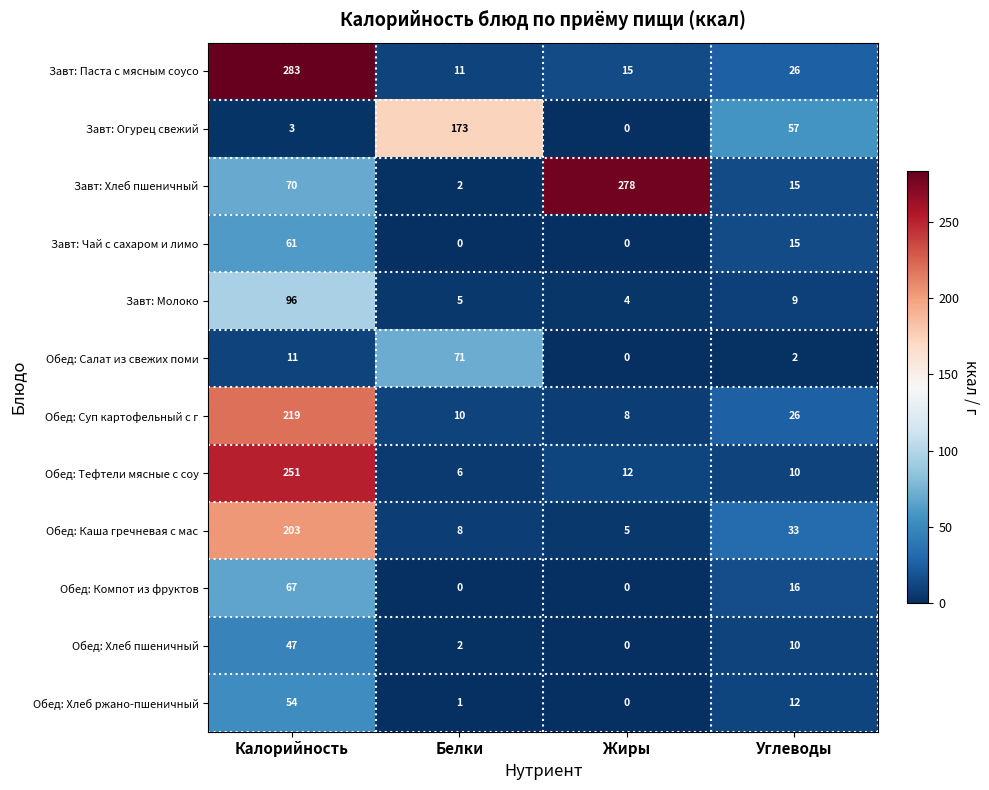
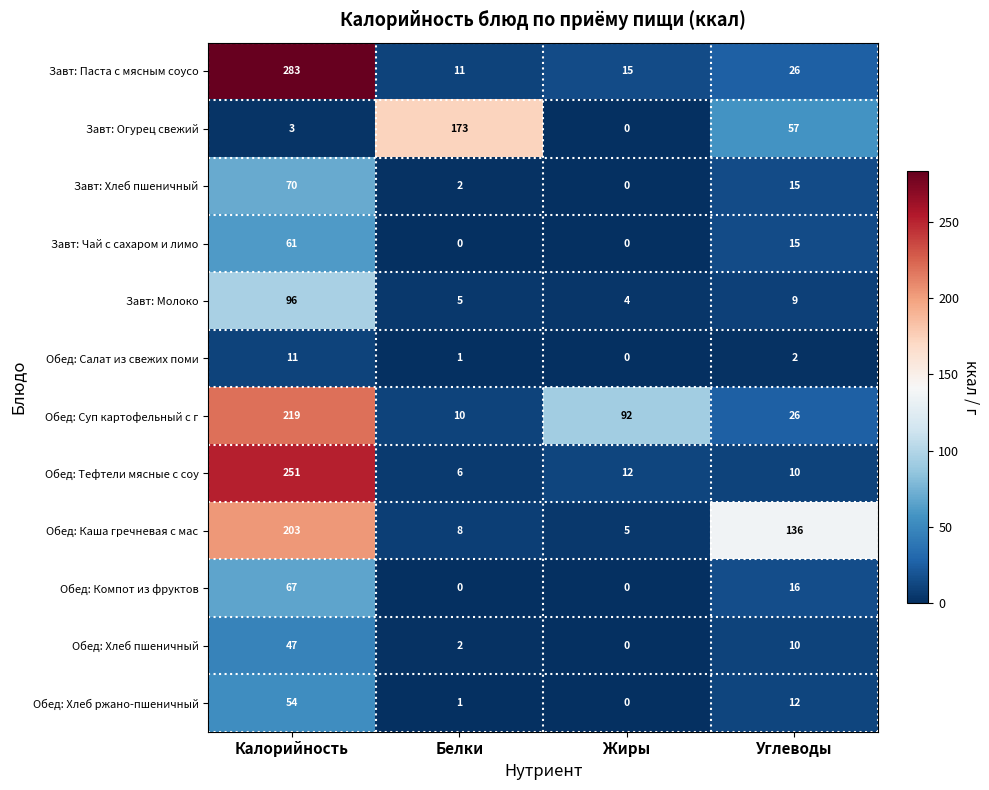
Завт: Хлеб пшеничный, Жиры: 278 -> 0
Обед: Салат из свежих поми, Белки: 71 -> 1
Обед: Суп картофельный с г, Жиры: 8 -> 92
Обед: Каша гречневая с мас, Углеводы: 33 -> 136
